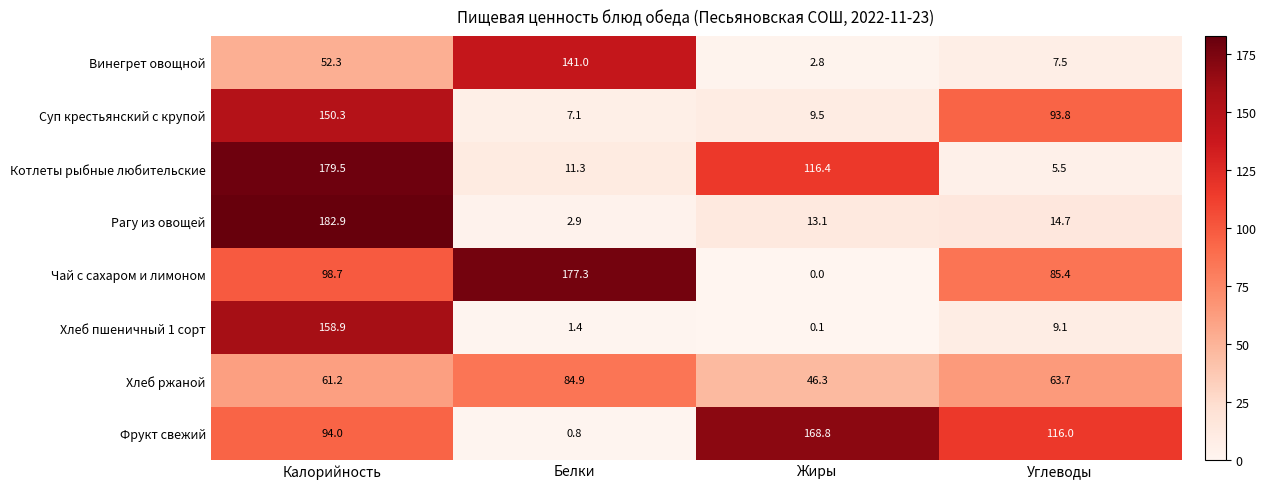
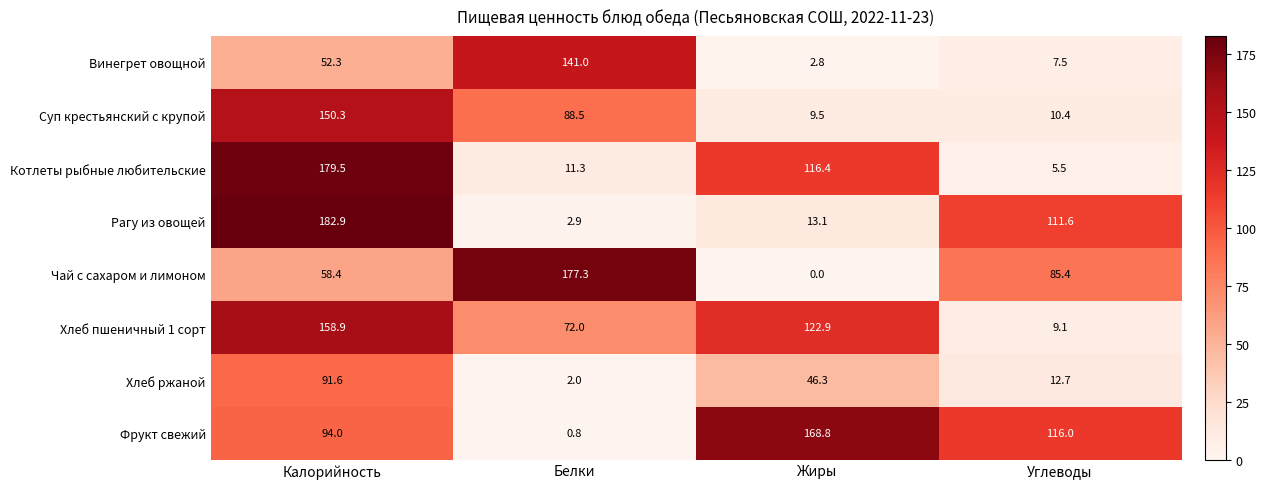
Суп крестьянский с крупой, Белки: 7.1 -> 88.5
Суп крестьянский с крупой, Углеводы: 93.8 -> 10.4
Рагу из овощей, Углеводы: 14.7 -> 111.6
Чай с сахаром и лимоном, Калорийность: 98.7 -> 58.4
Хлеб пшеничный 1 сорт, Белки: 1.4 -> 72.0
Хлеб пшеничный 1 сорт, Жиры: 0.1 -> 122.9
Хлеб ржаной, Калорийность: 61.2 -> 91.6
Хлеб ржаной, Белки: 84.9 -> 2.0
Хлеб ржаной, Углеводы: 63.7 -> 12.7
